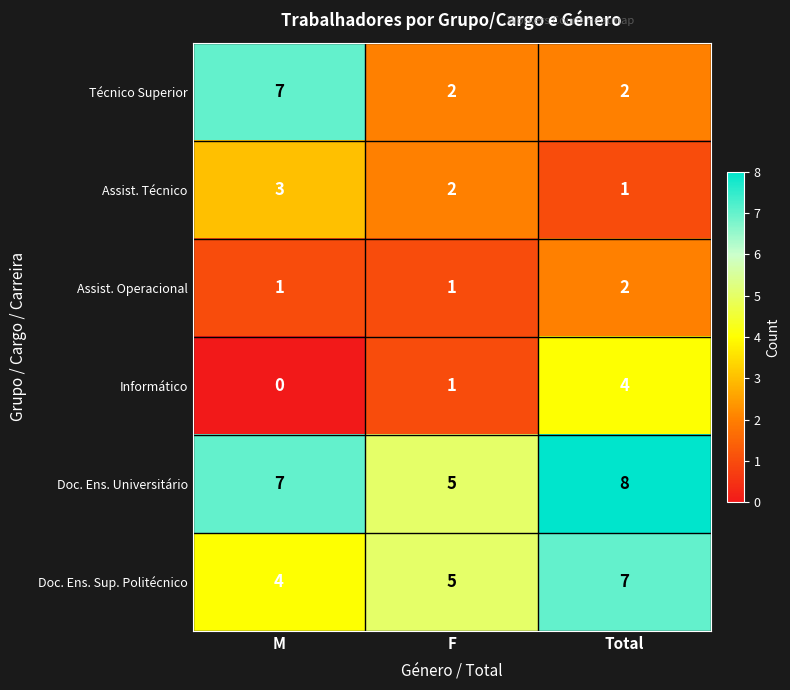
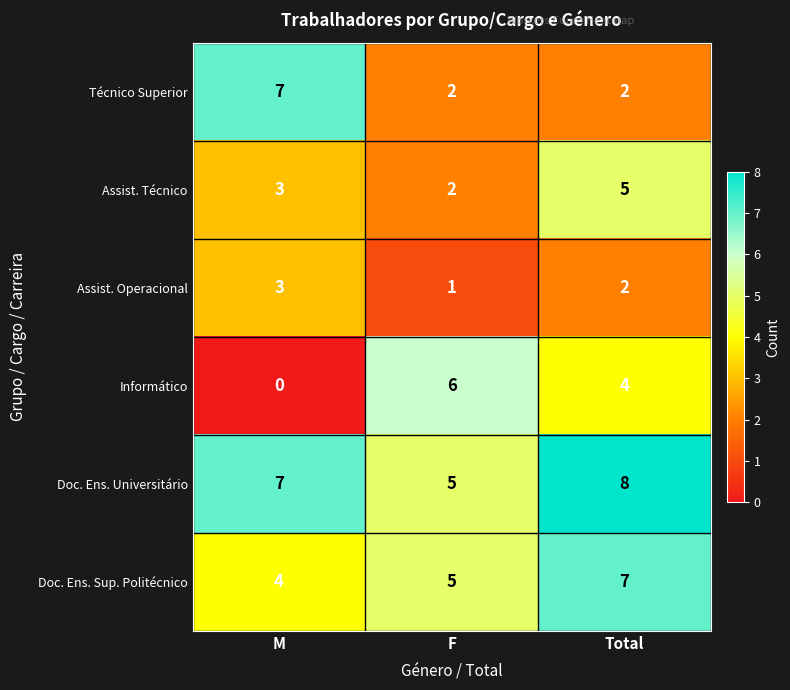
Assist. Técnico, Total: 1 -> 5
Assist. Operacional, M: 1 -> 3
Informático, F: 1 -> 6
